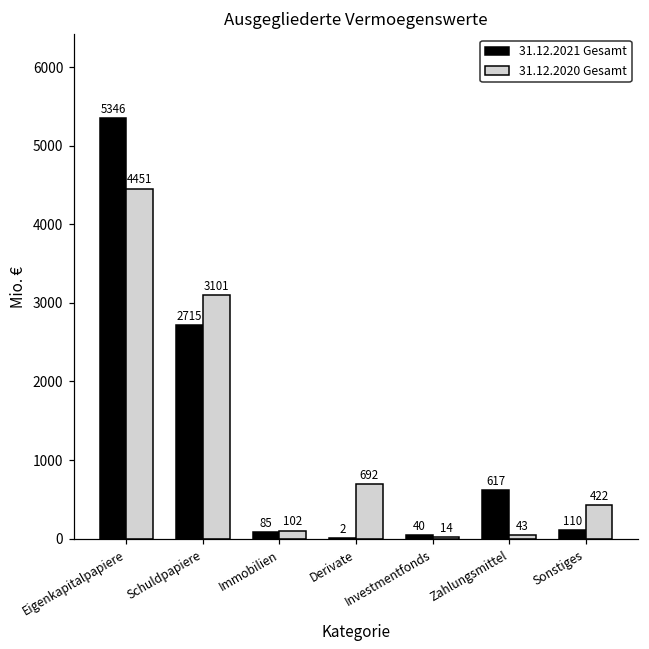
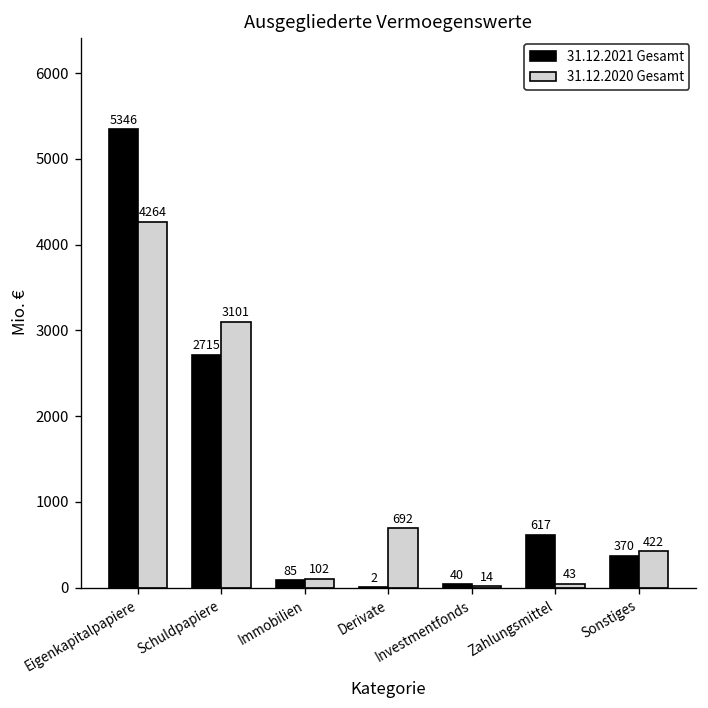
31.12.2020 Gesamt, Eigenkapitalpapiere: 4451 -> 4264
31.12.2021 Gesamt, Sonstiges: 110 -> 370
